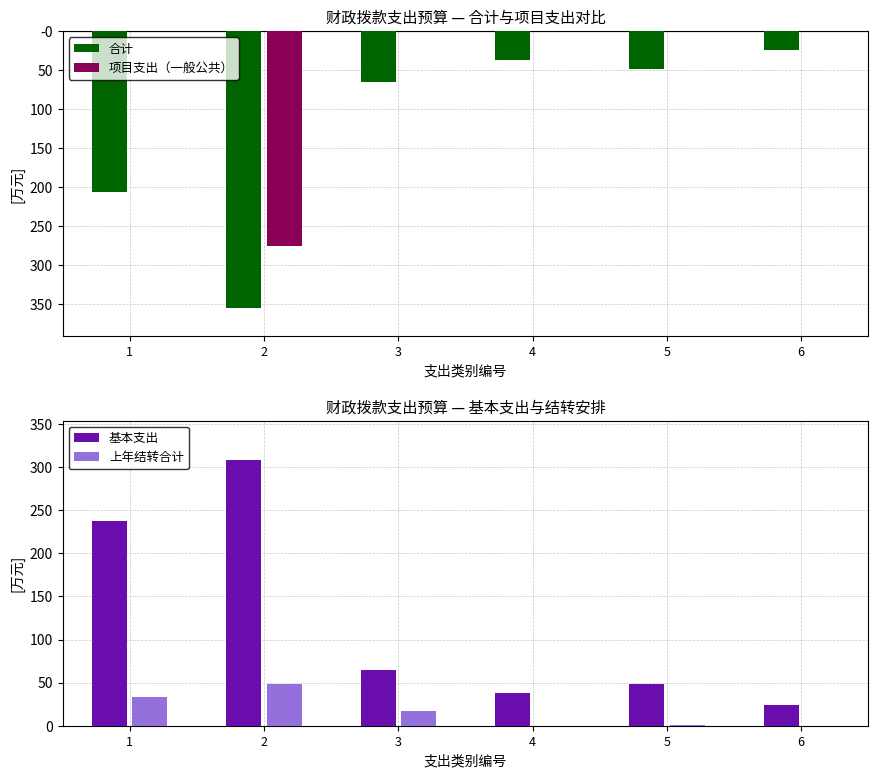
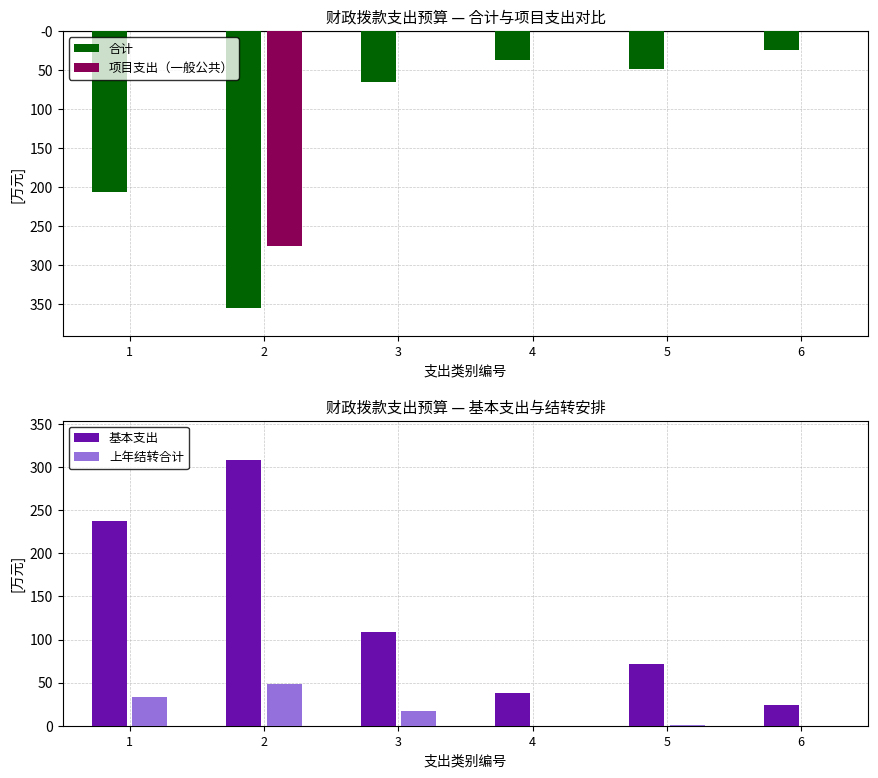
财政拨款支出预算 — 基本支出与结转安排, 基本支出, 3: 60 -> 110
财政拨款支出预算 — 基本支出与结转安排, 基本支出, 5: 50 -> 70
